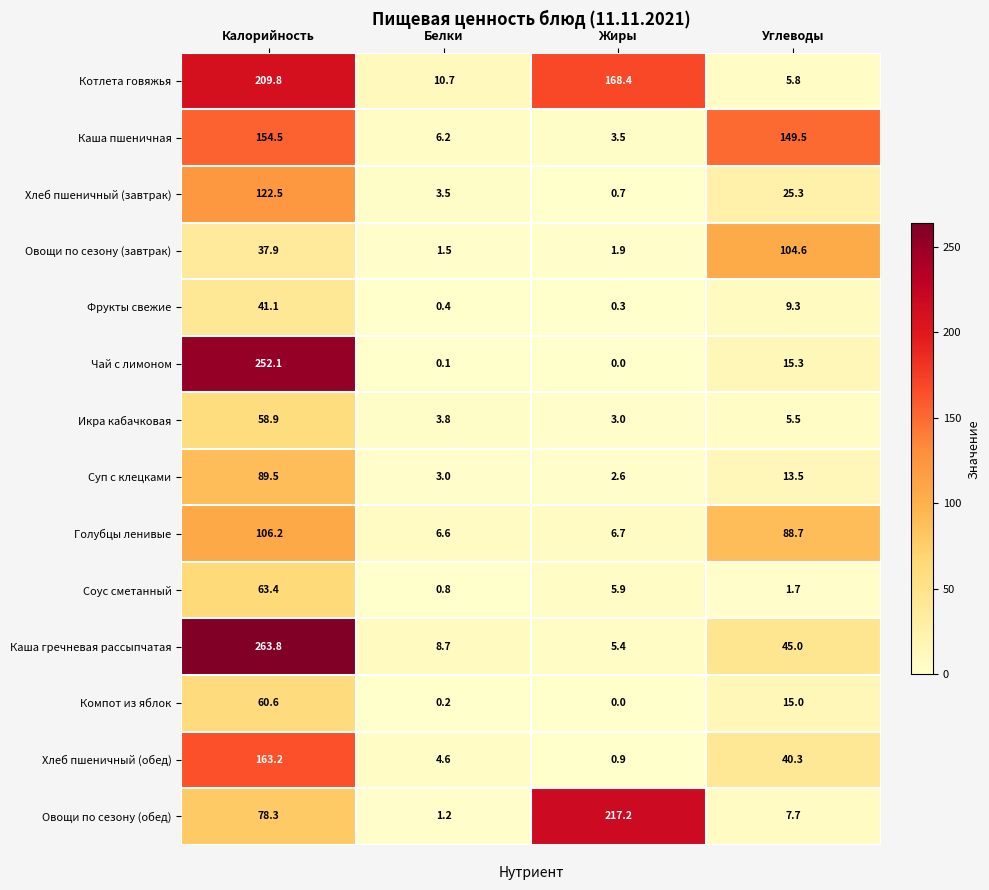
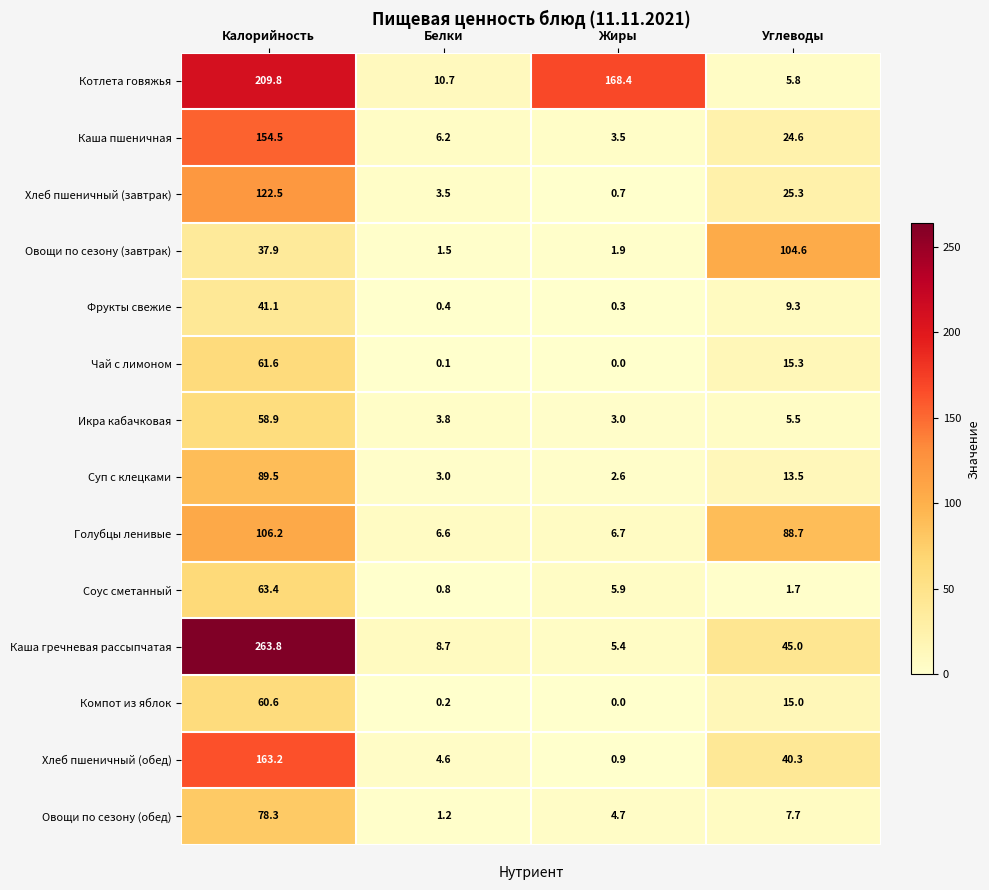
Каша пшеничная, Углеводы: 149.5 -> 24.6
Чай с лимоном, Калорийность: 252.1 -> 61.6
Овощи по сезону (обед), Жиры: 217.2 -> 4.7
